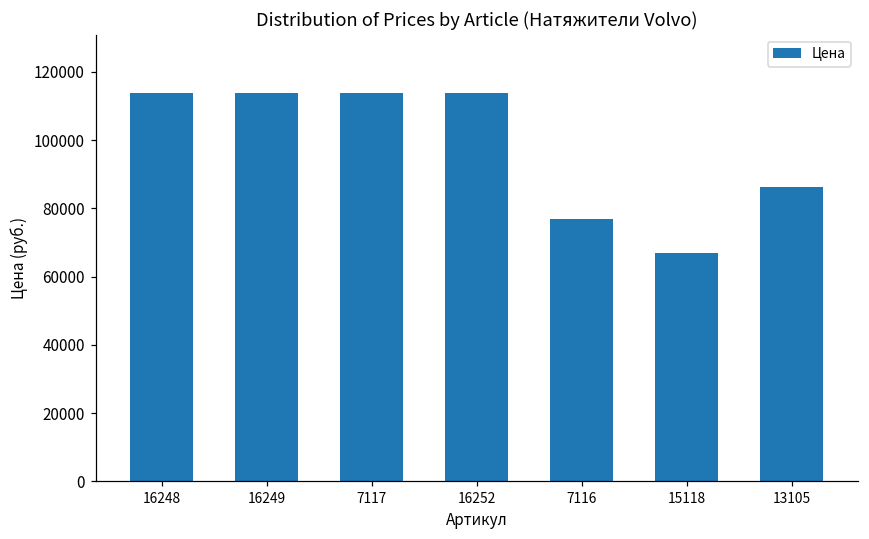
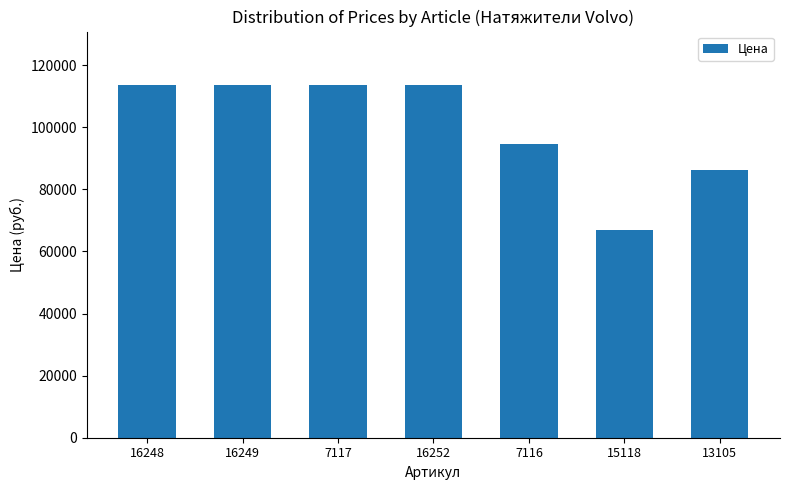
7116: 77000 -> 95000
